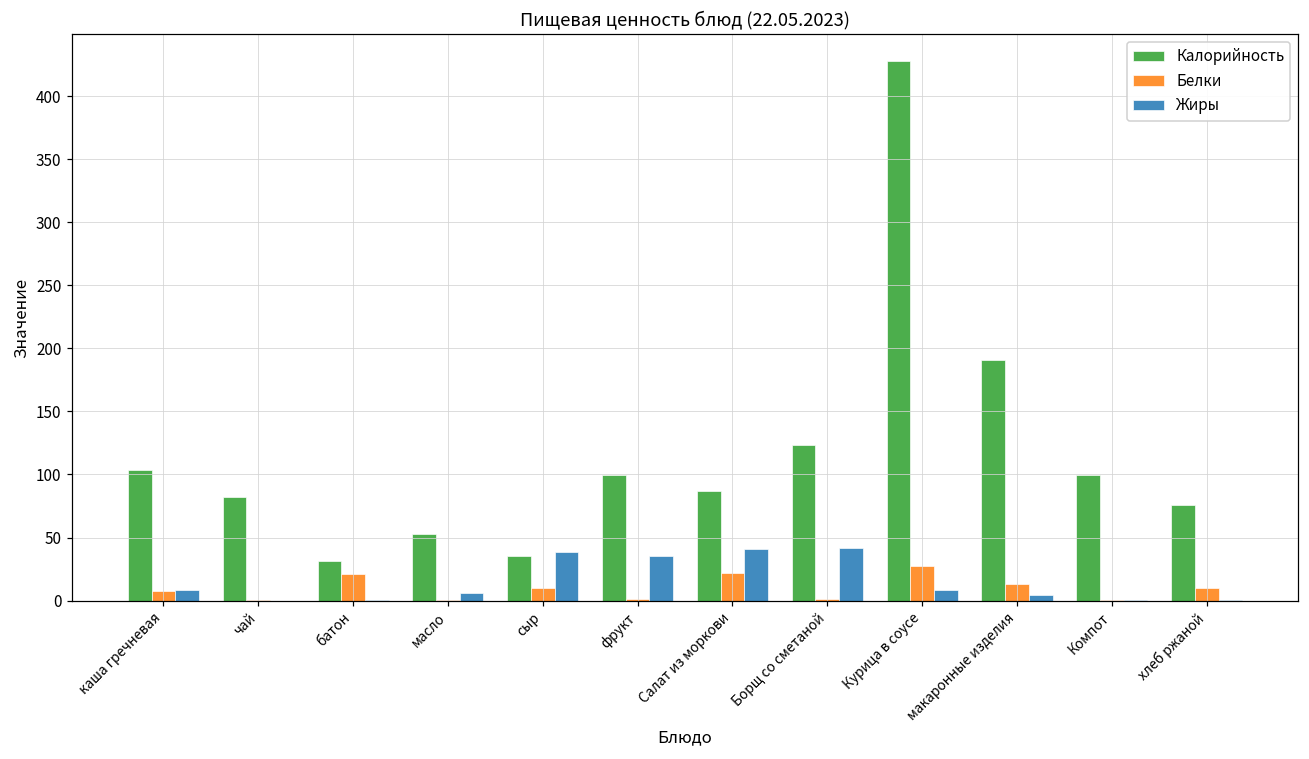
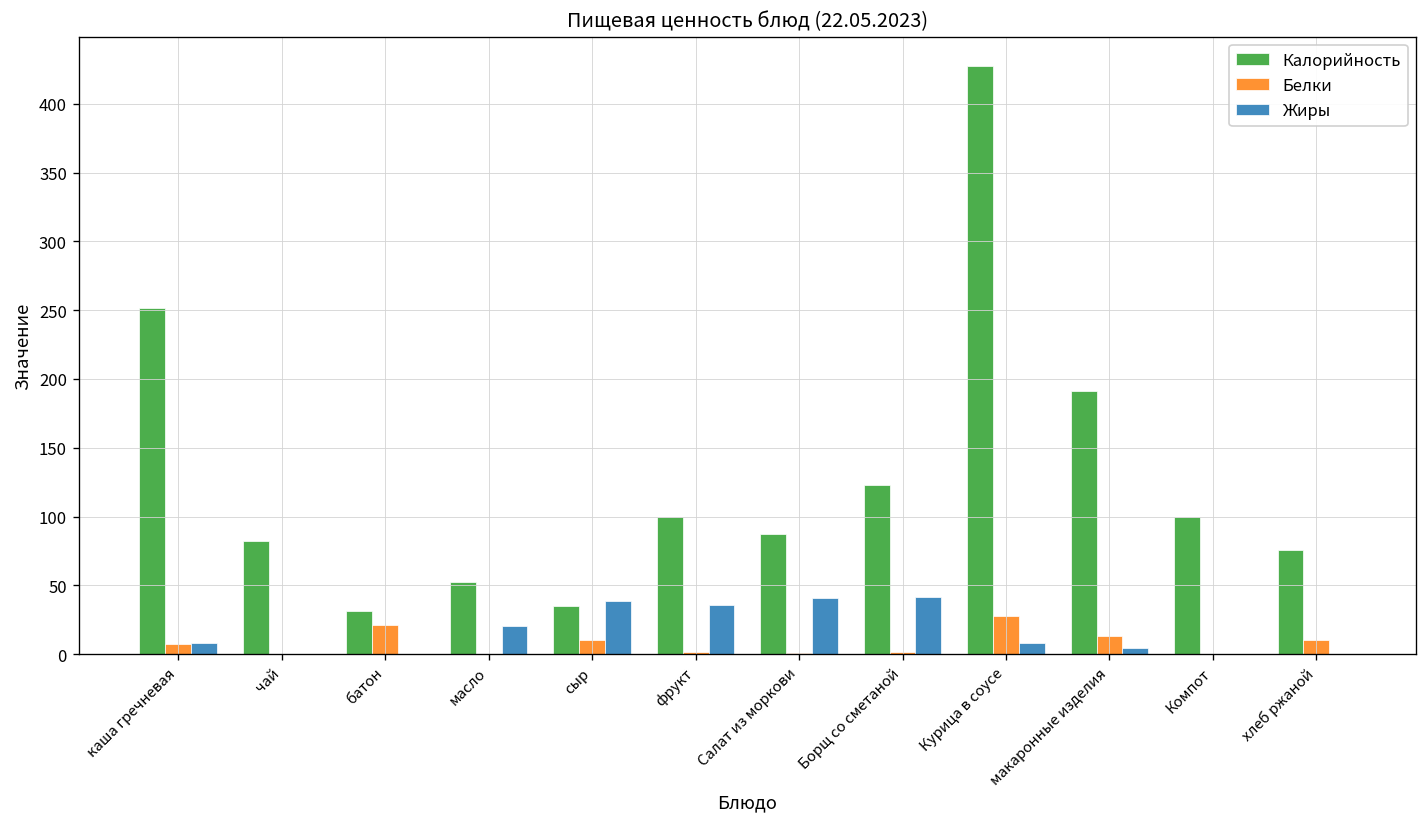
Калорийность, каша гречневая: 104 -> 252
Жиры, масло: 6 -> 20
Белки, Салат из моркови: 22 -> 1
